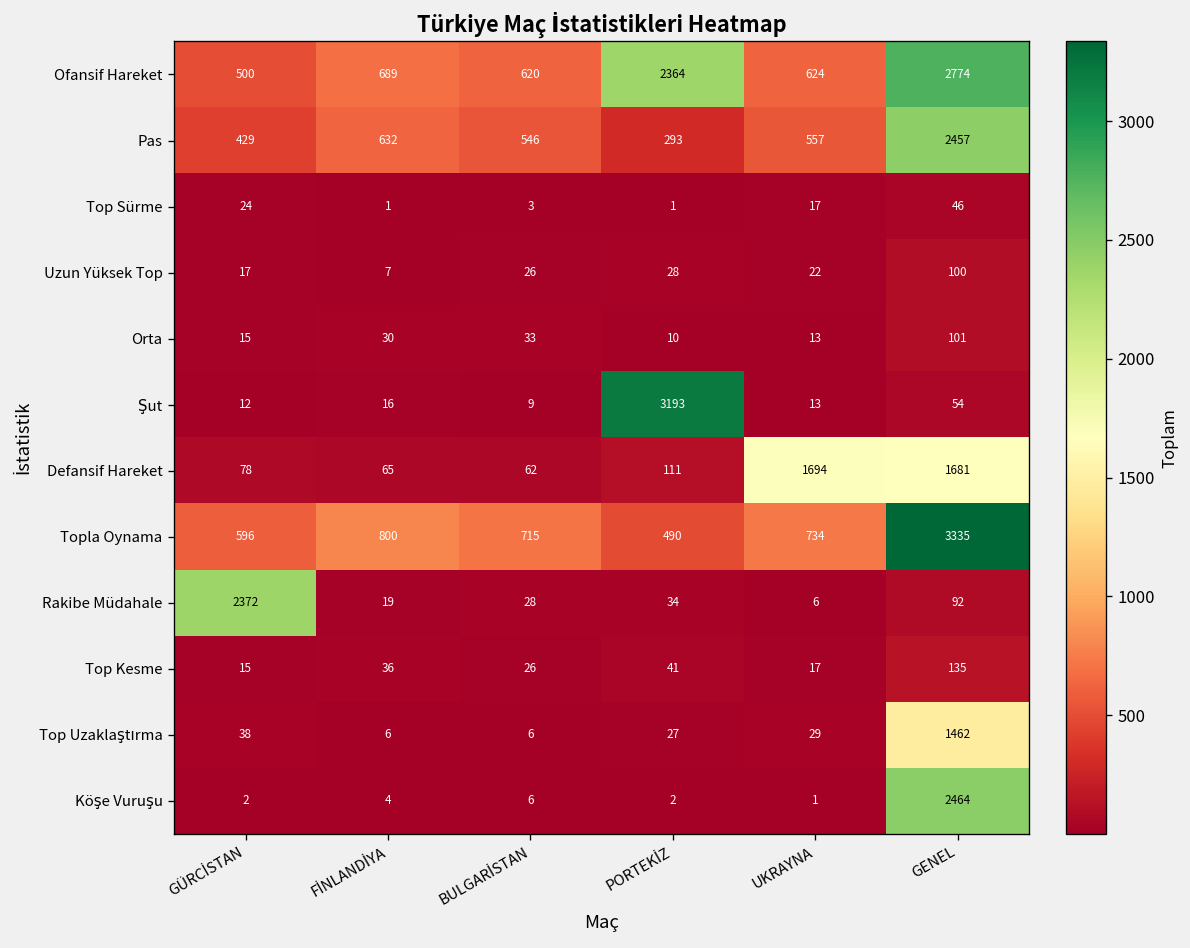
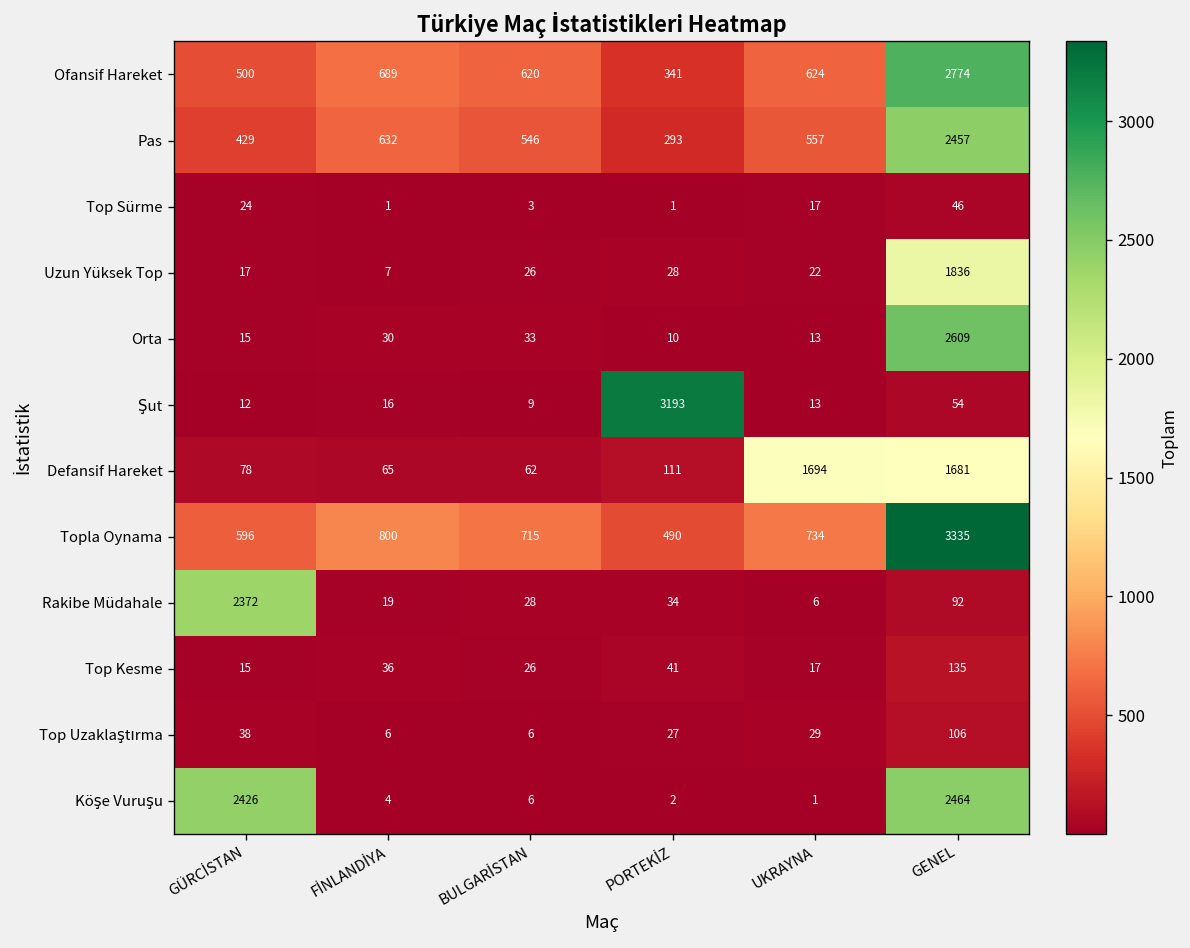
Ofansif Hareket, PORTEKİZ: 2364 -> 341
Uzun Yüksek Top, GENEL: 100 -> 1836
Orta, GENEL: 101 -> 2609
Top Uzaklaştırma, GENEL: 1462 -> 106
Köşe Vuruşu, GÜRCİSTAN: 2 -> 2426
